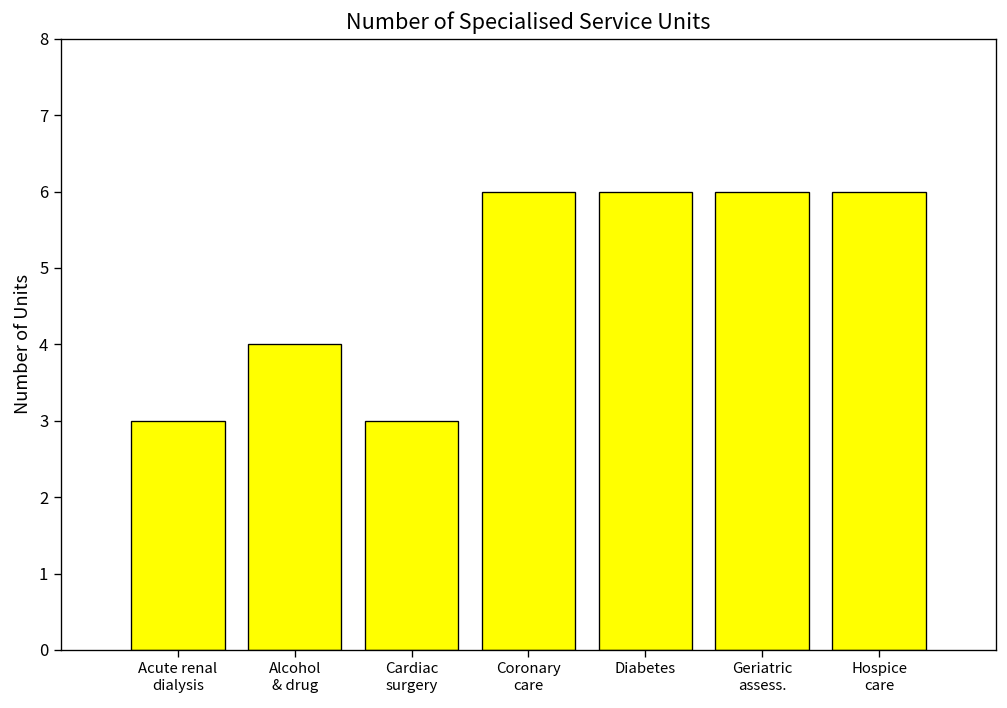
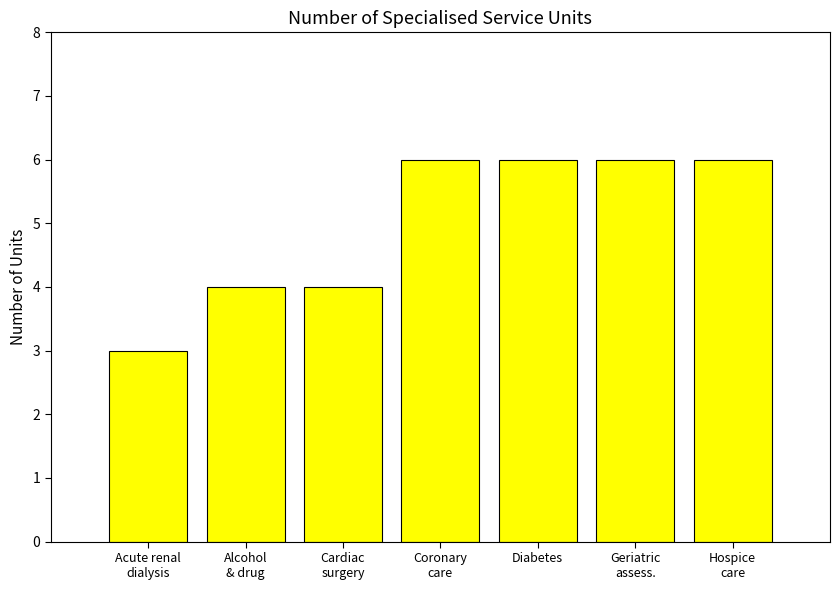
Cardiac surgery: 3 -> 4
